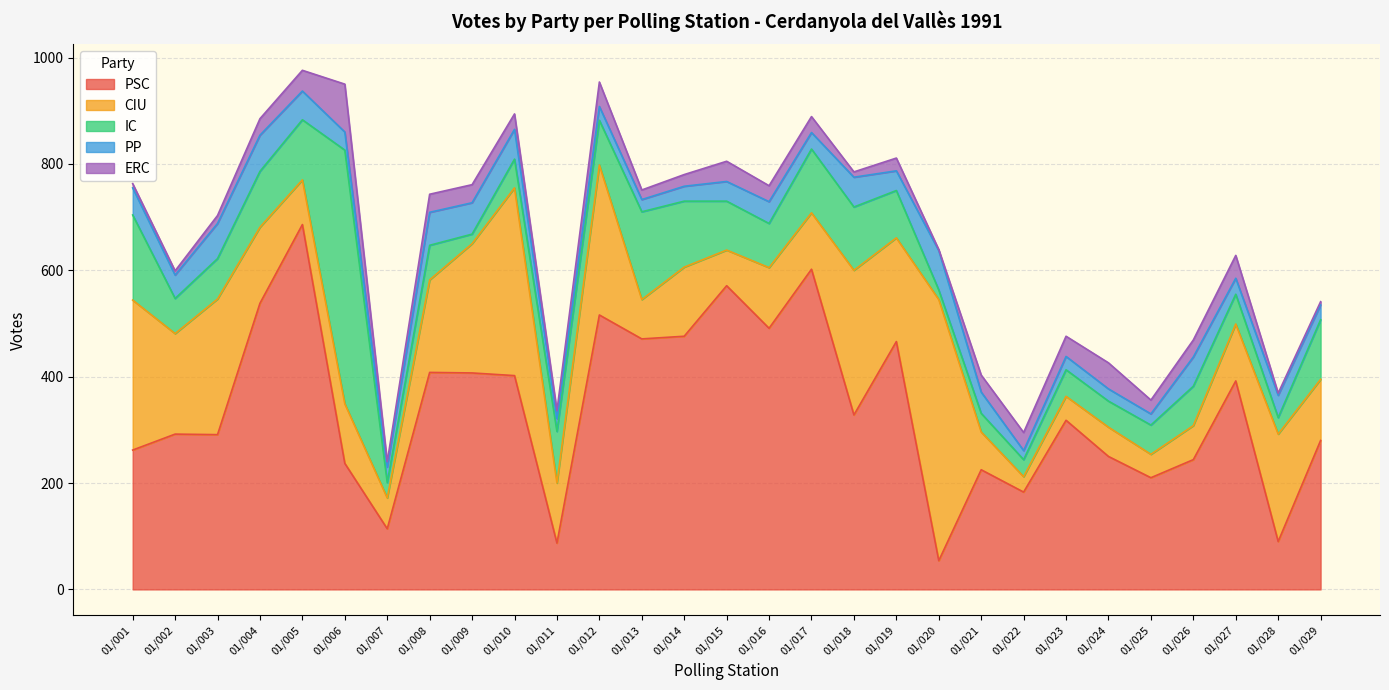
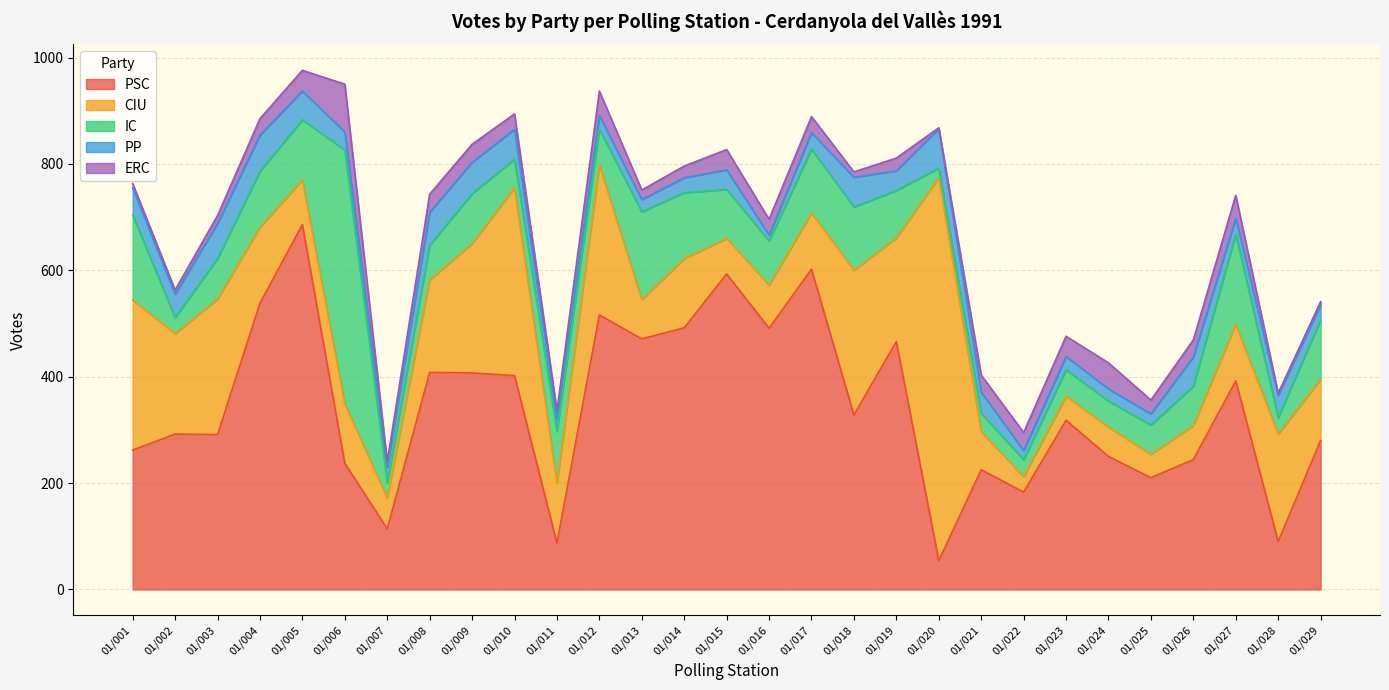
IC, 01/002: 70 -> 30
IC, 01/009: 20 -> 90
IC, 01/012: 80 -> 70
PSC, 01/014: 480 -> 490
PSC, 01/015: 570 -> 590
CIU, 01/016: 110 -> 80
PP, 01/016: 40 -> 10
CIU, 01/020: 490 -> 720
IC, 01/027: 60 -> 170
